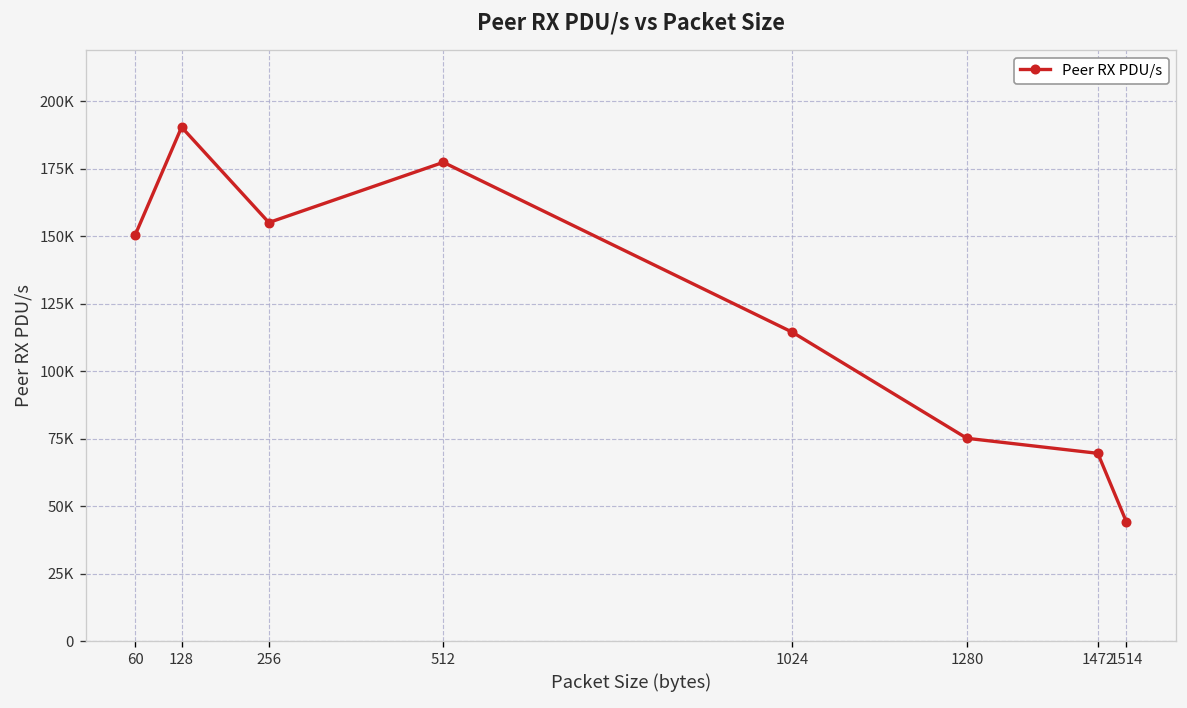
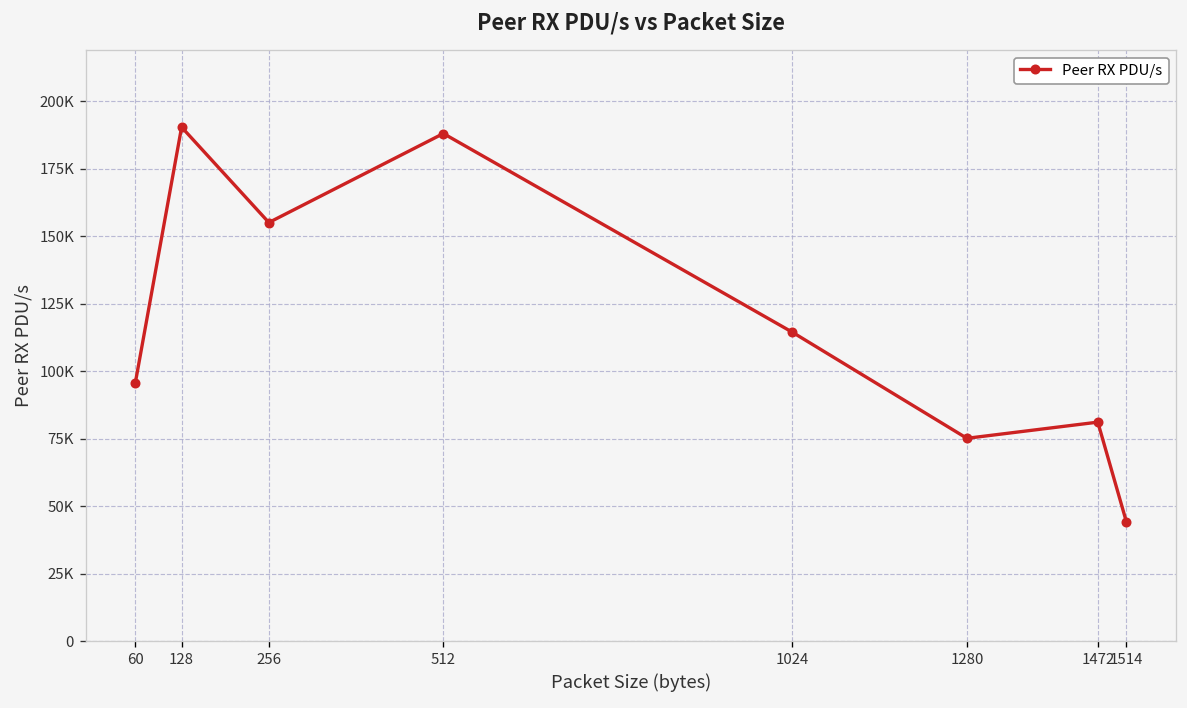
60: 151000 -> 96000
512: 177000 -> 188000
1472: 70000 -> 81000
